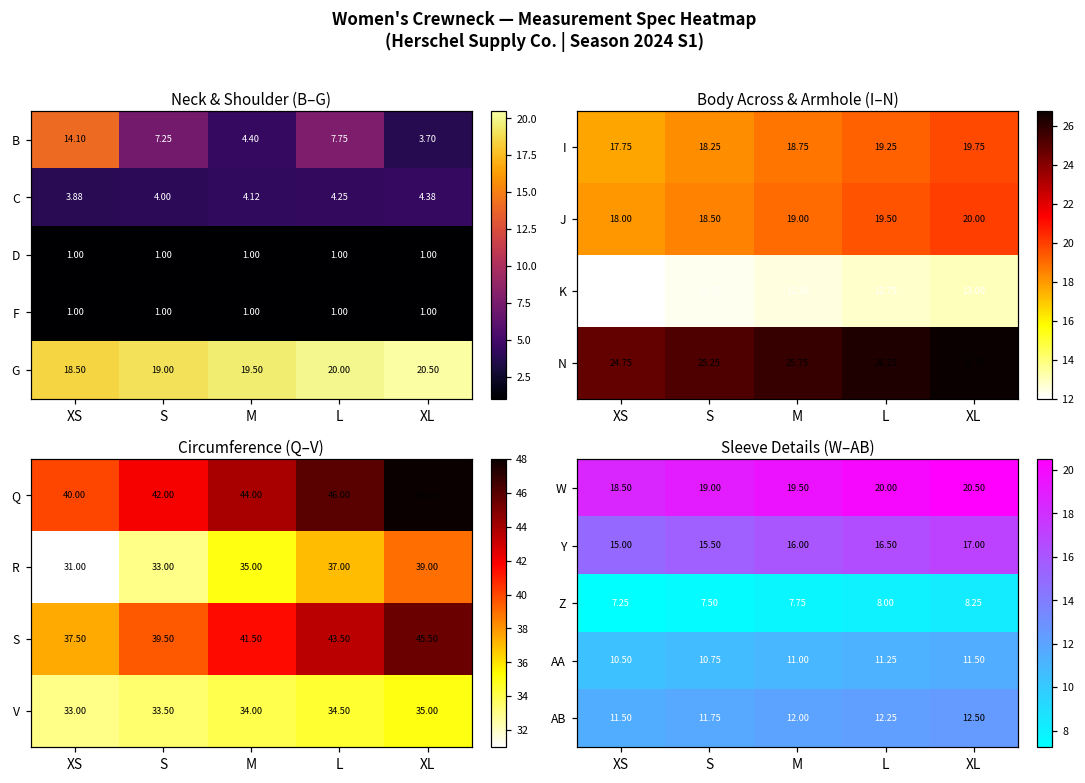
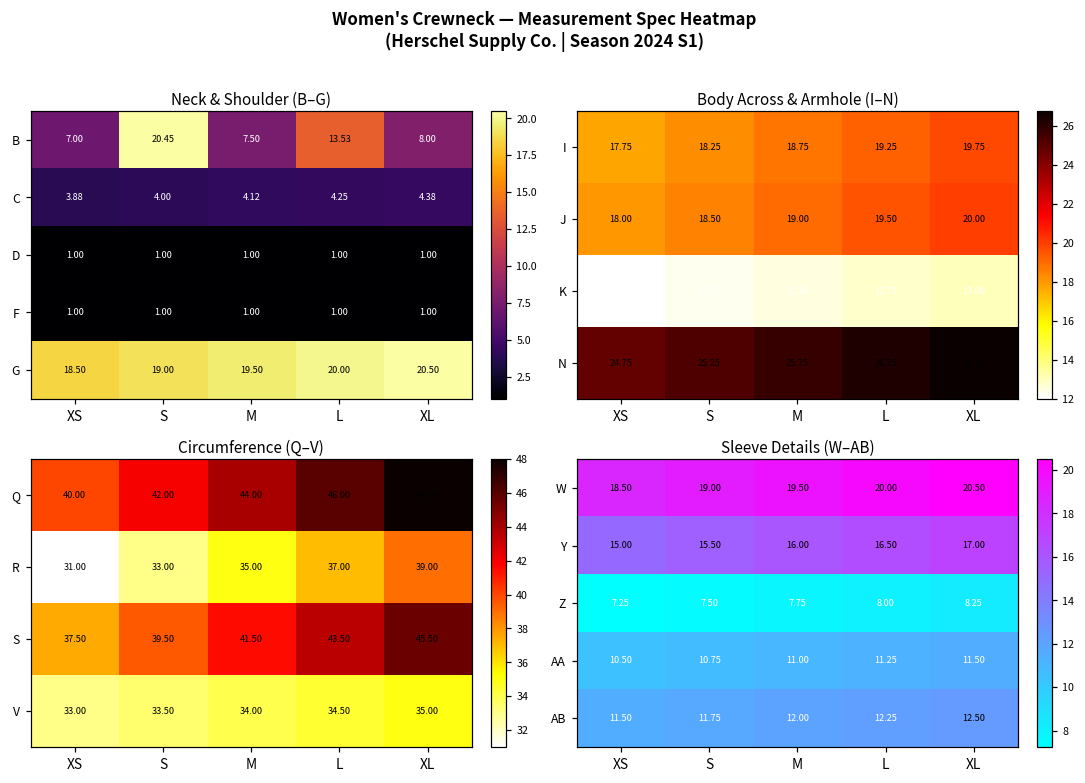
Neck & Shoulder (B–G), B, XS: 14.10 -> 7.00
Neck & Shoulder (B–G), B, S: 7.25 -> 20.45
Neck & Shoulder (B–G), B, M: 4.40 -> 7.50
Neck & Shoulder (B–G), B, L: 7.75 -> 13.53
Neck & Shoulder (B–G), B, XL: 3.70 -> 8.00
